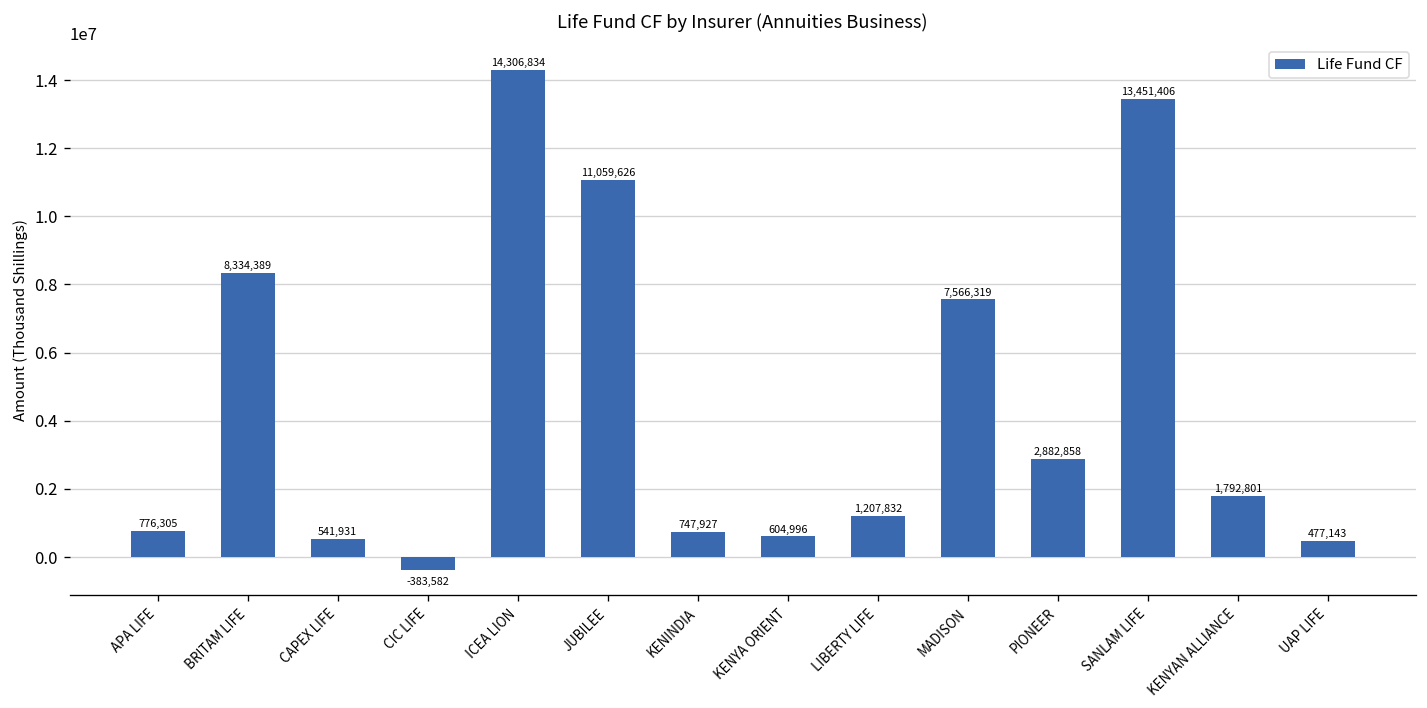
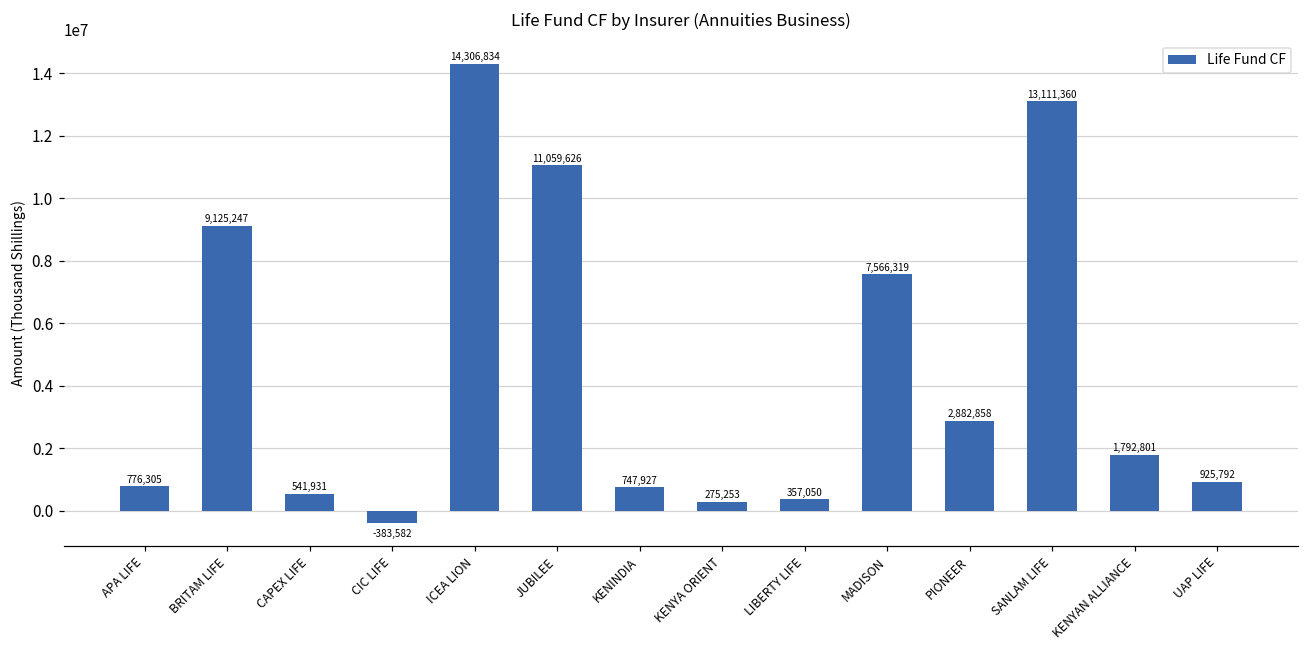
BRITAM LIFE: 8,334,389 -> 9,125,247
KENYA ORIENT: 604,996 -> 275,253
LIBERTY LIFE: 1,207,832 -> 357,050
SANLAM LIFE: 13,451,406 -> 13,111,360
UAP LIFE: 477,143 -> 925,792
